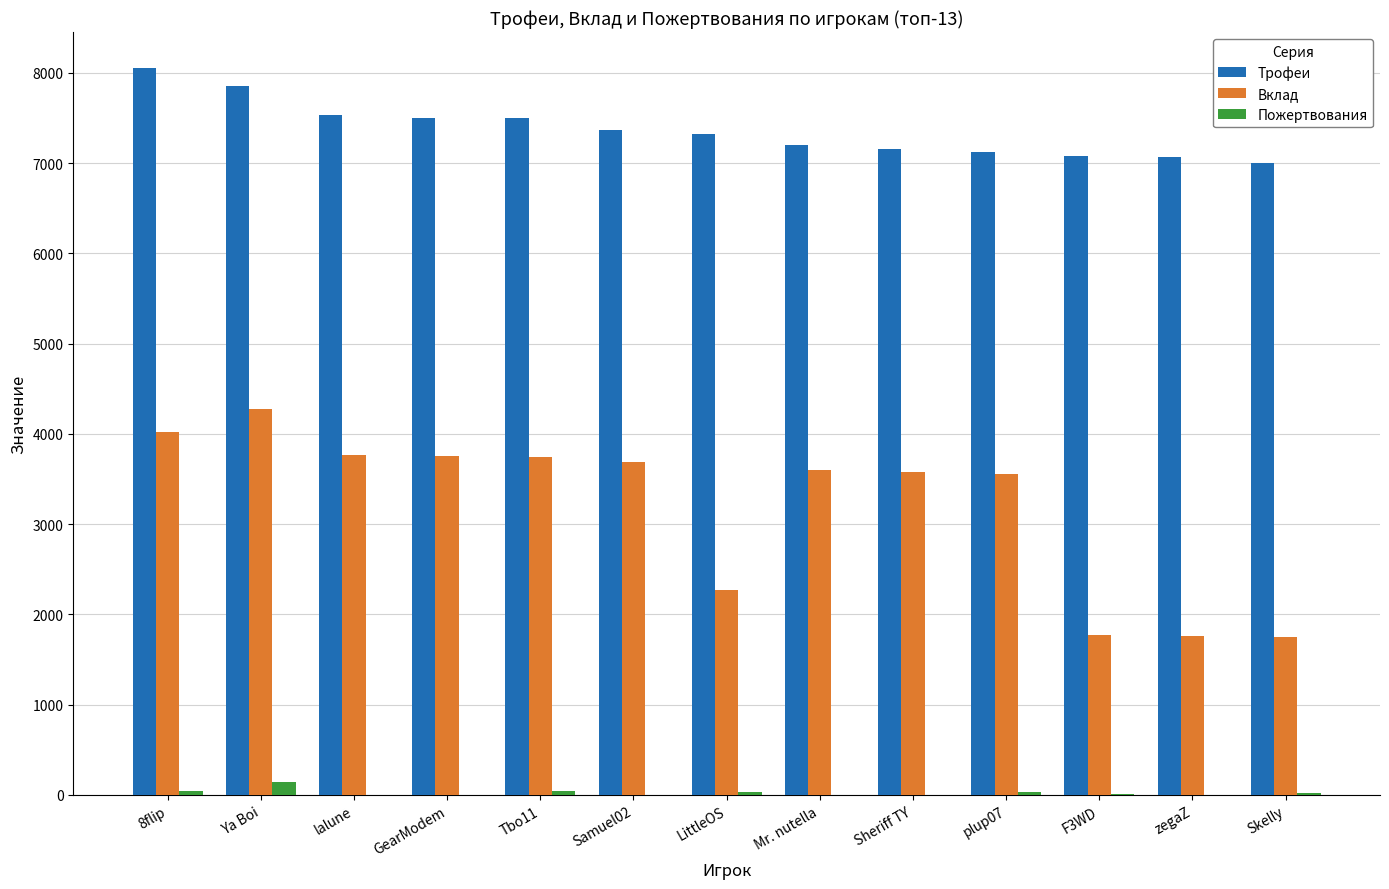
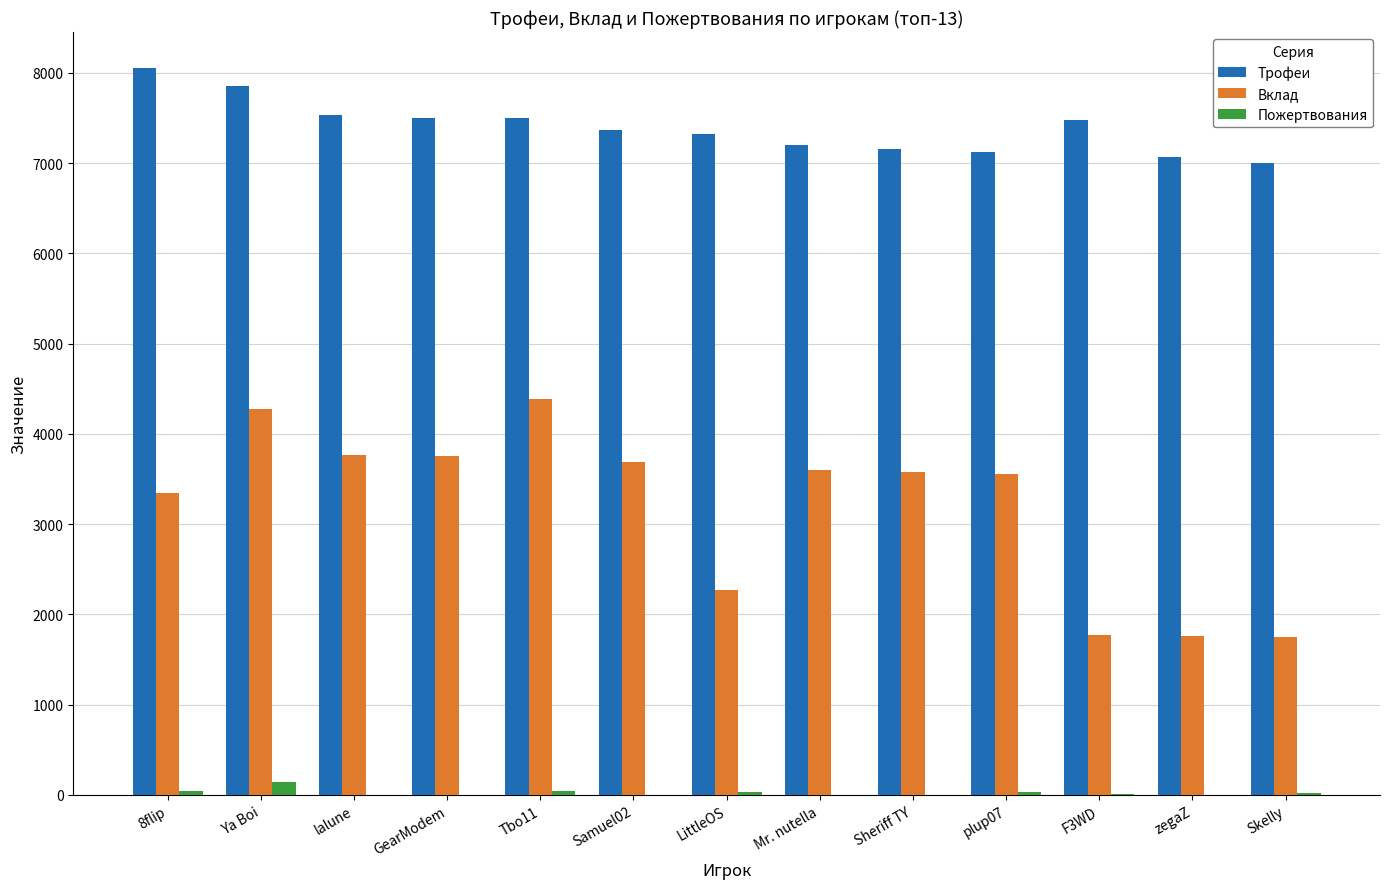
Вклад, 8flip: 4000 -> 3300
Вклад, Tbo11: 3700 -> 4400
Трофеи, F3WD: 7100 -> 7500
